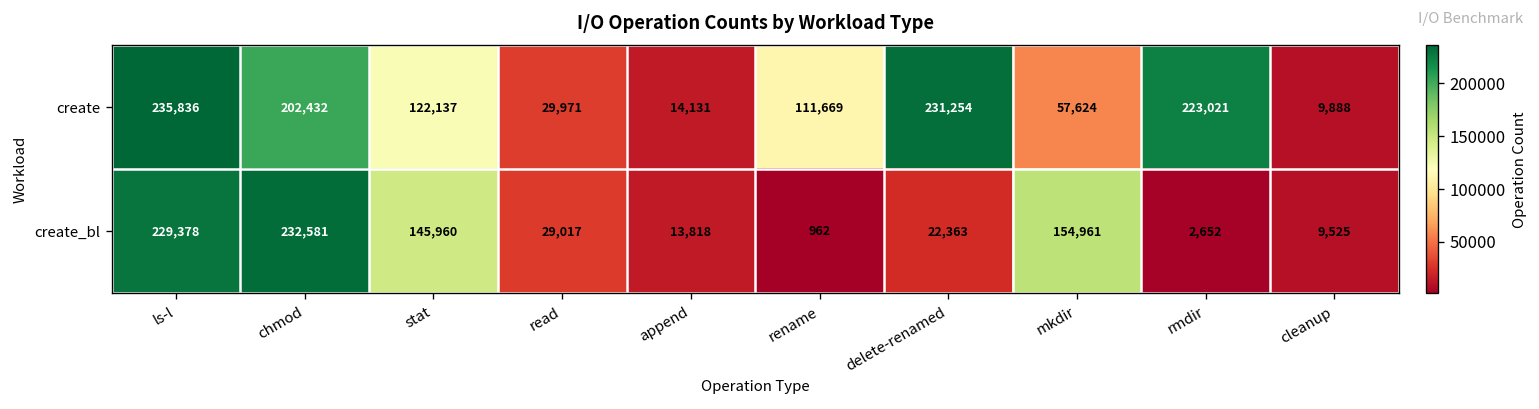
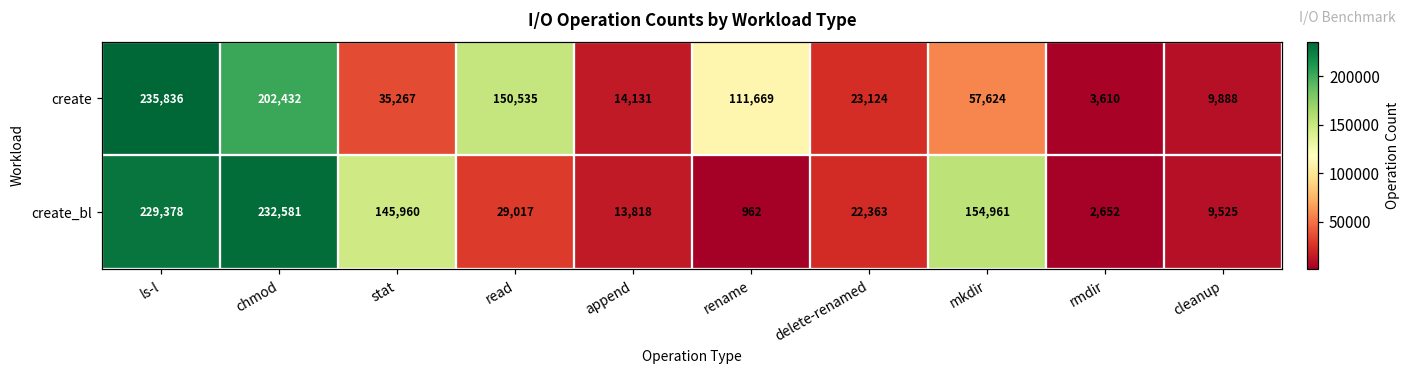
create, stat: 122,137 -> 35,267
create, read: 29,971 -> 150,535
create, delete-renamed: 231,254 -> 23,124
create, rmdir: 223,021 -> 3,610
